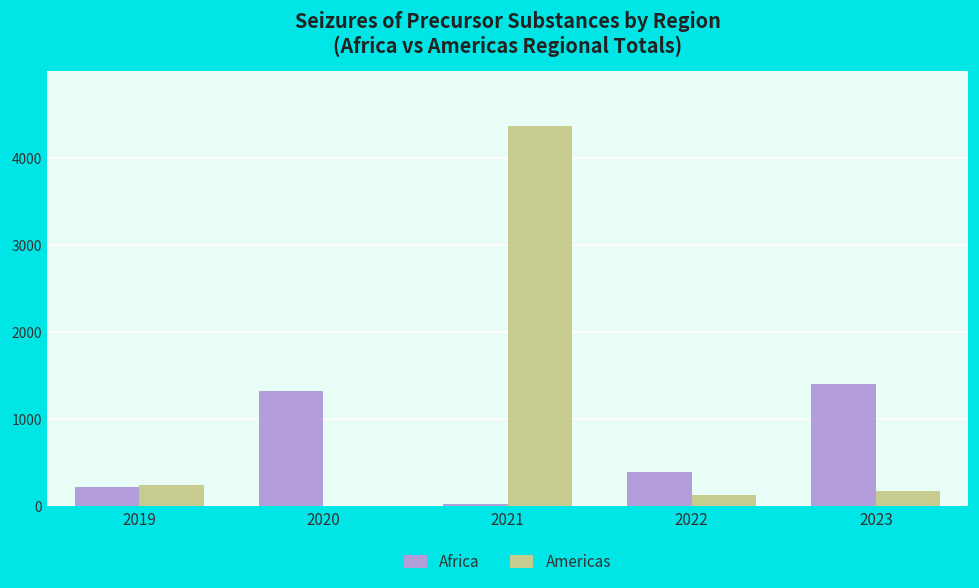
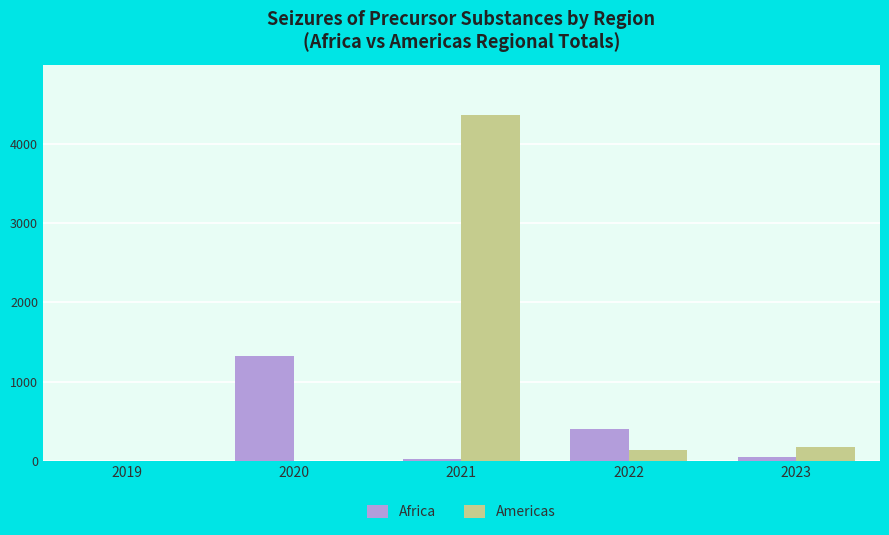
Africa, 2019: 200 -> 0
Americas, 2019: 200 -> 0
Africa, 2023: 1400 -> 100
